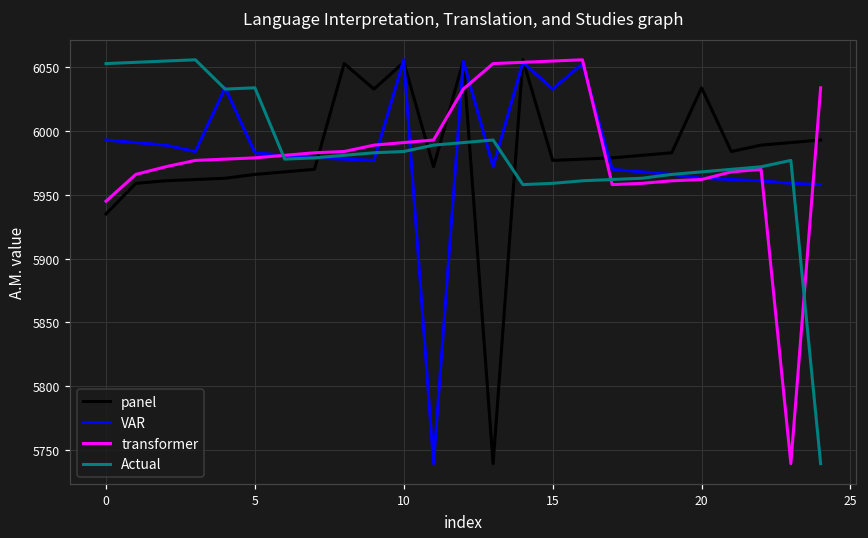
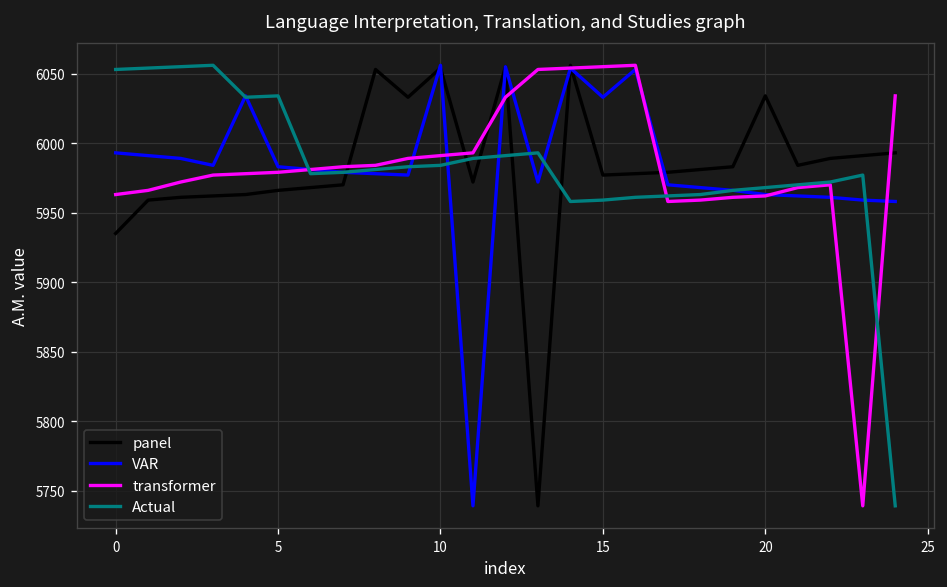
transformer, 0: 5945 -> 5963
